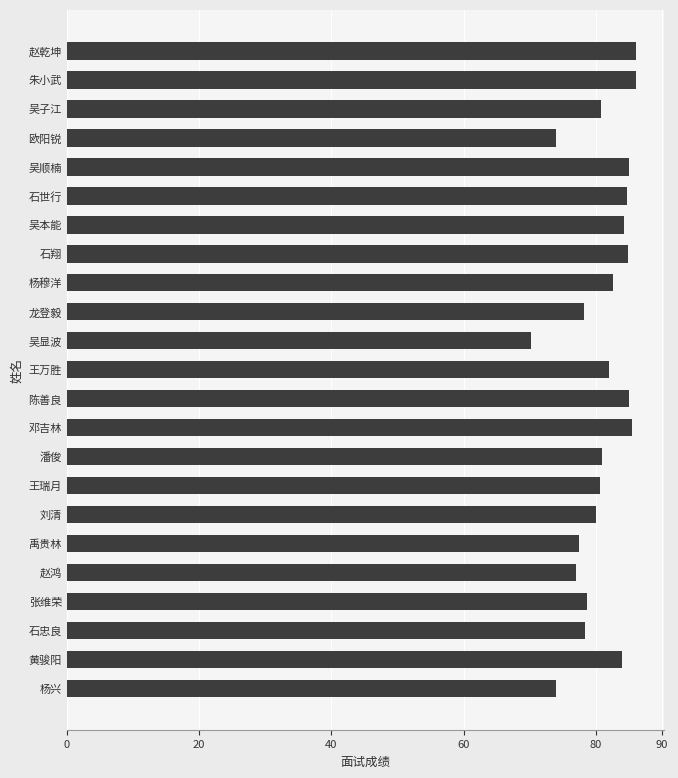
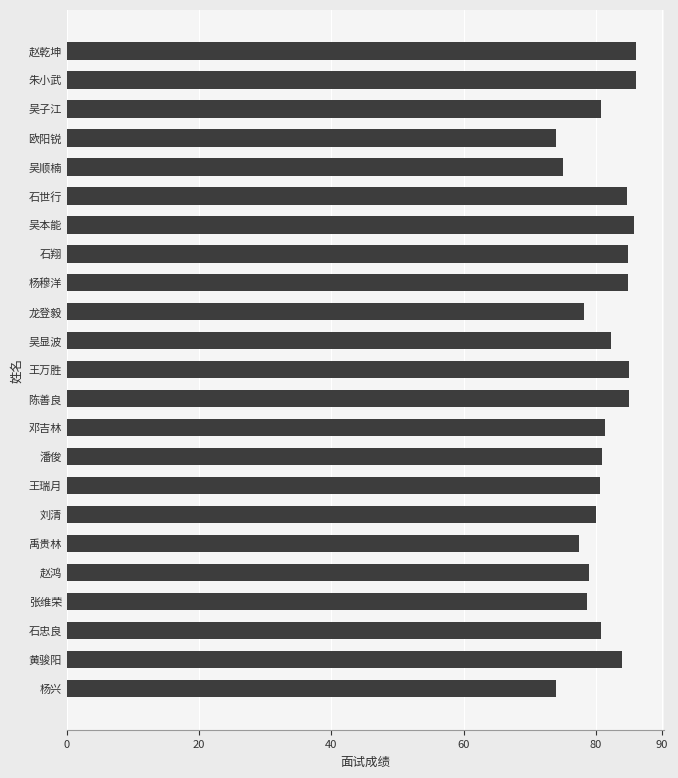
吴顺楠: 85 -> 75
吴本能: 84 -> 86
杨穆洋: 83 -> 85
吴显波: 70 -> 82
王万胜: 82 -> 85
邓吉林: 86 -> 81
赵鸿: 77 -> 79
石忠良: 78 -> 81
